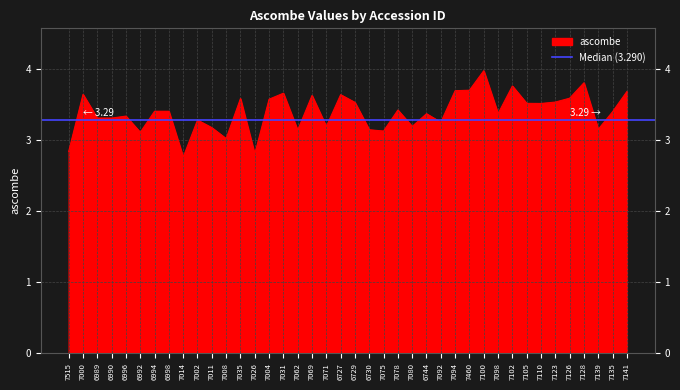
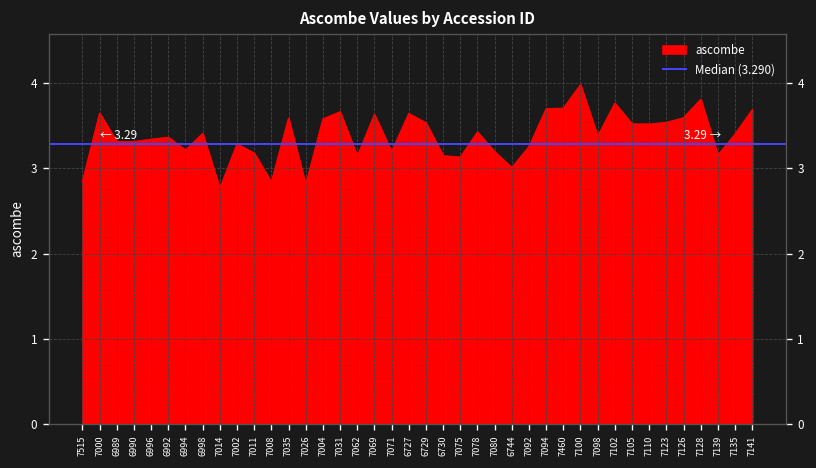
6992: 3.1 -> 3.4
6994: 3.4 -> 3.2
7008: 3.0 -> 2.8
6744: 3.4 -> 3.0
